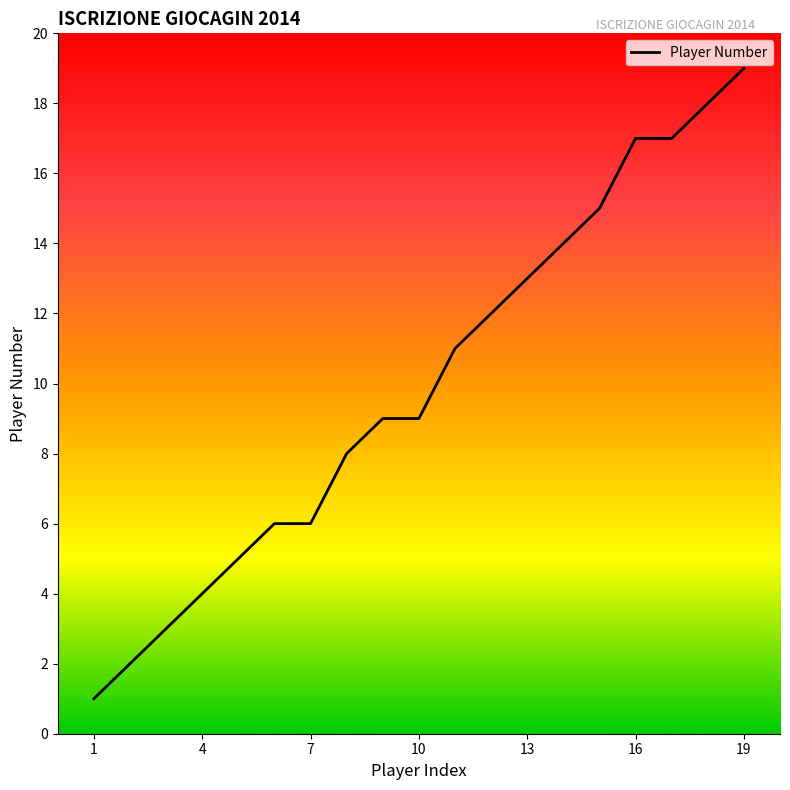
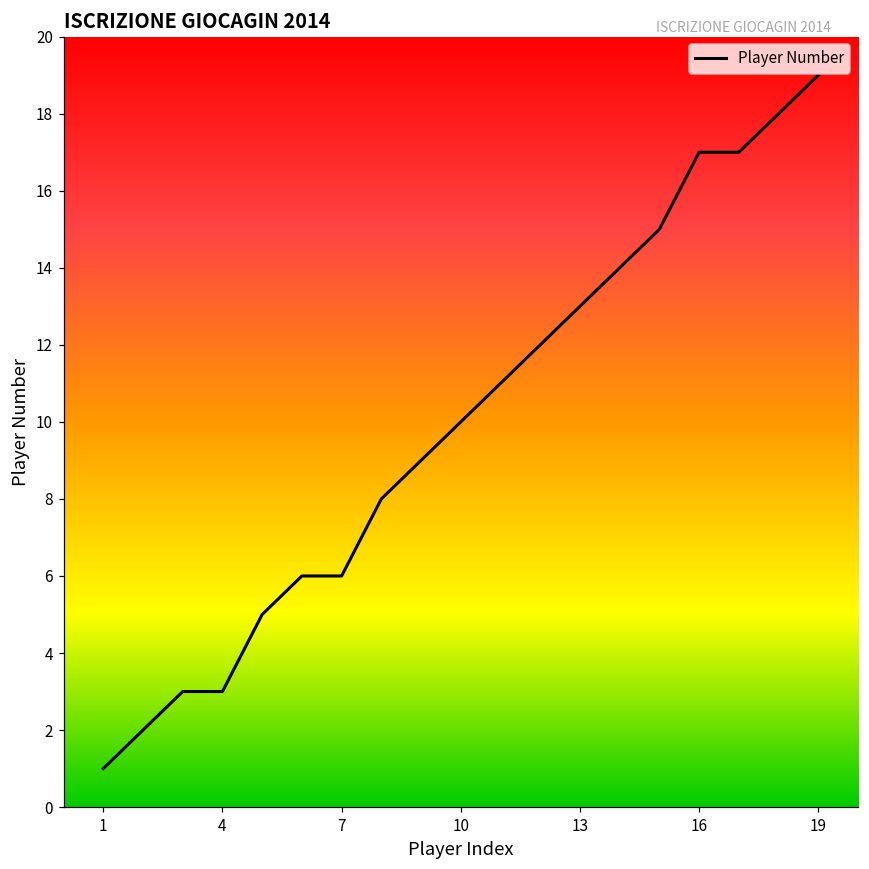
4: 4 -> 3
10: 9 -> 10
